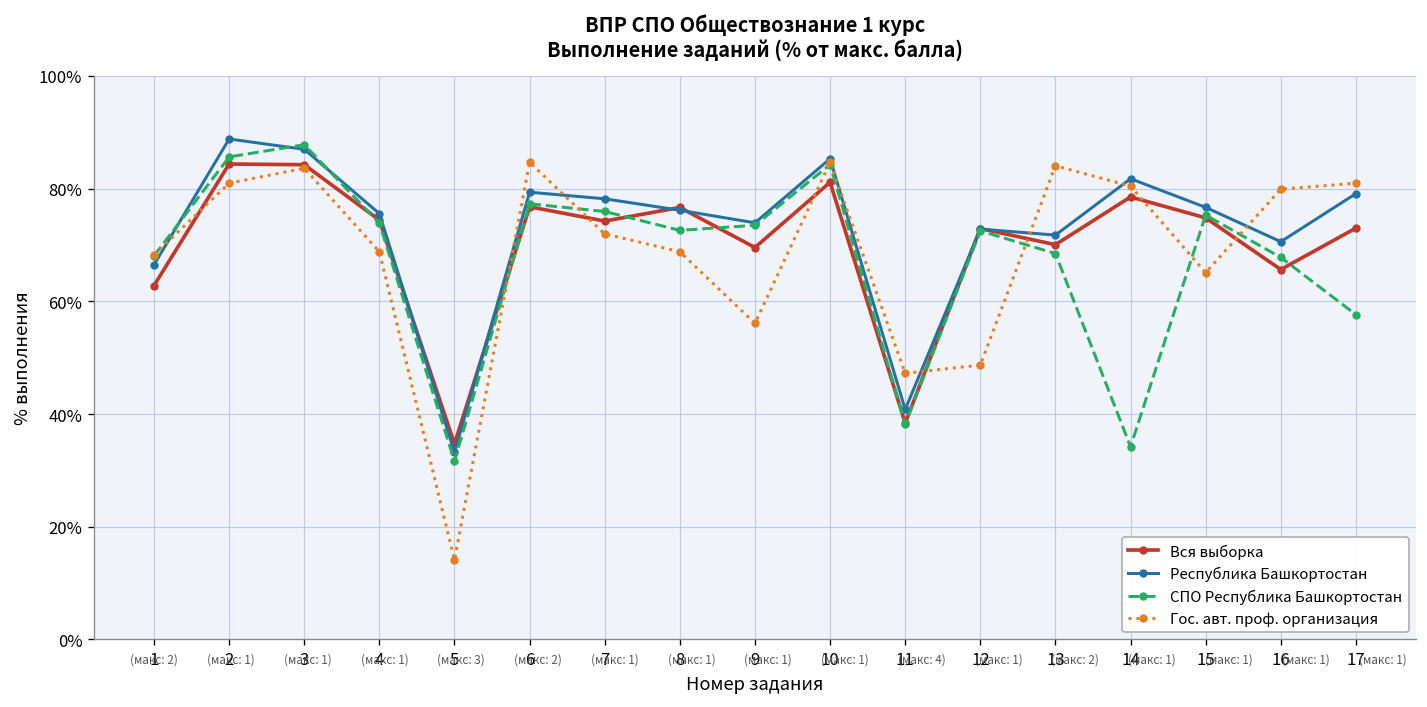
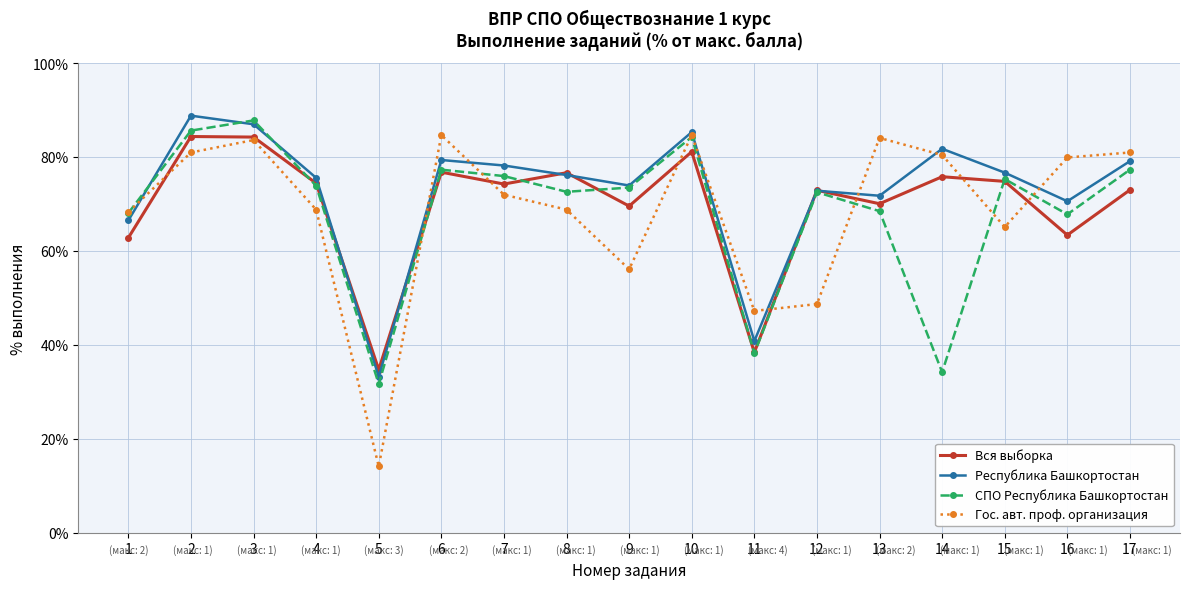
Вся выборка, 14: 79% -> 76%
Вся выборка, 16: 66% -> 63%
СПО Республика Башкортостан, 17: 58% -> 77%
